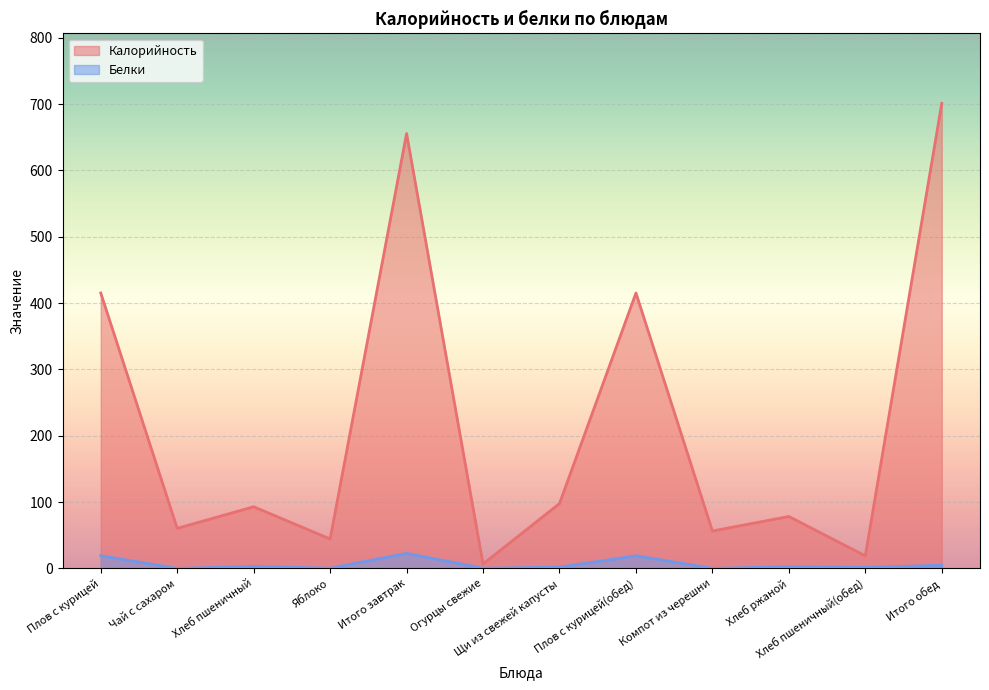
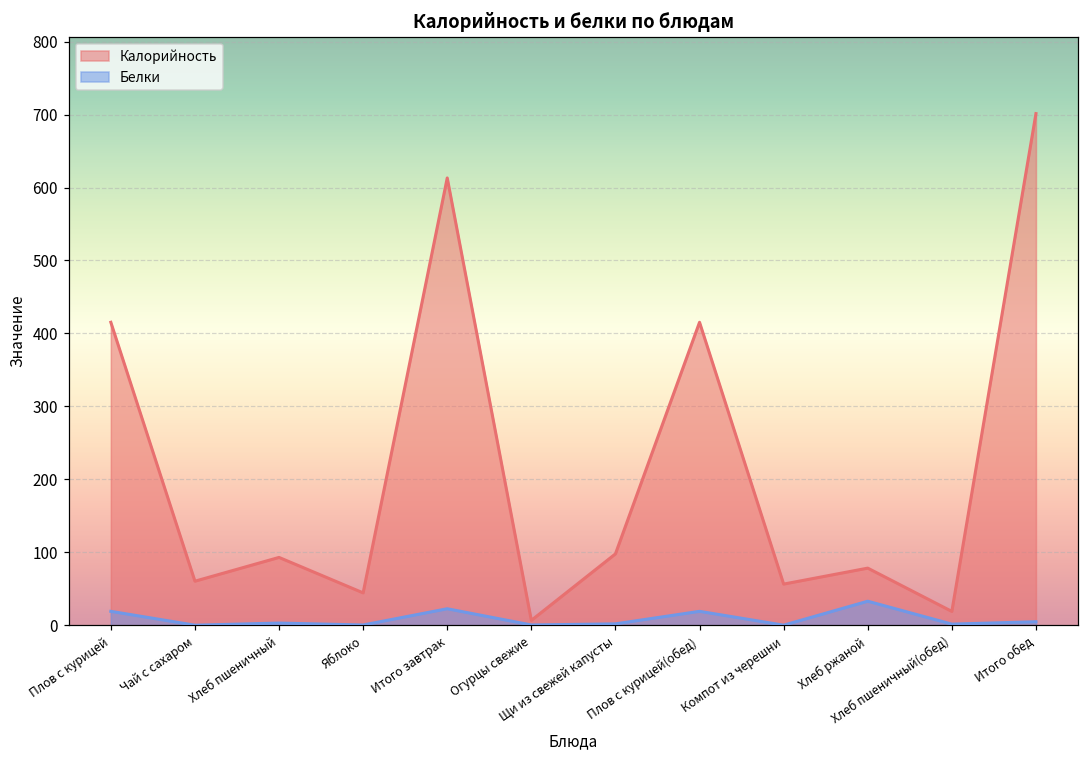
Калорийность, Итого завтрак: 660 -> 610
Белки, Хлеб ржаной: 0 -> 30
